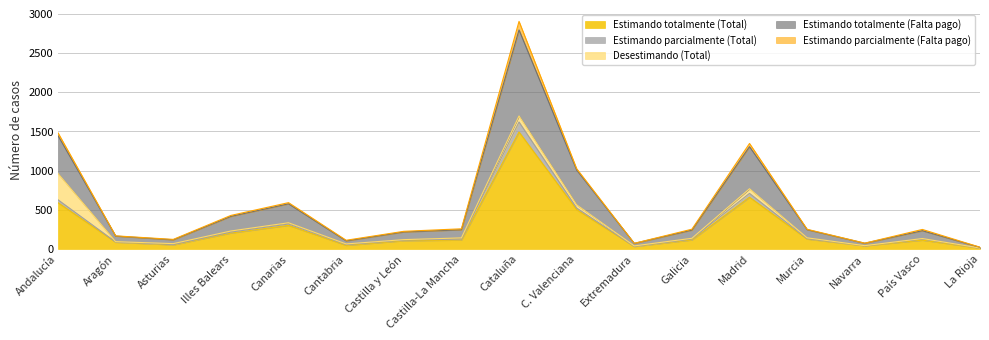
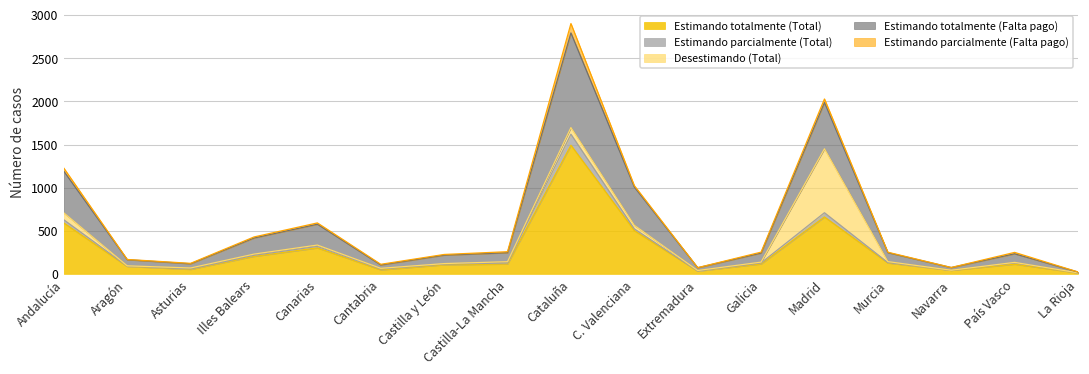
Desestimando (Total), Andalucía: 300 -> 100
Desestimando (Total), Madrid: 100 -> 700
